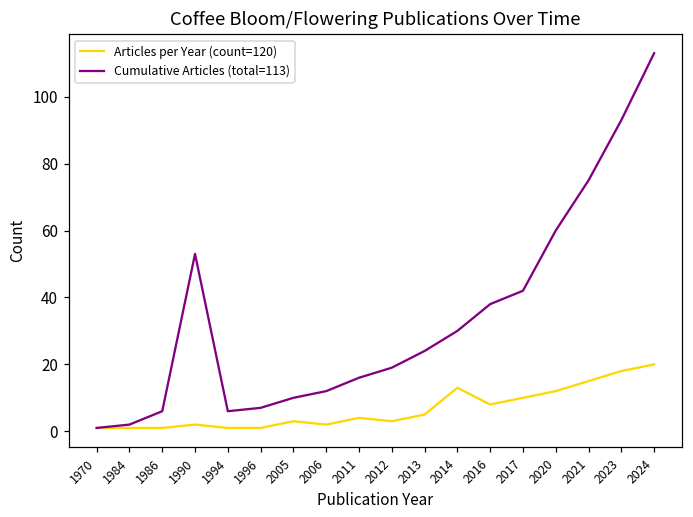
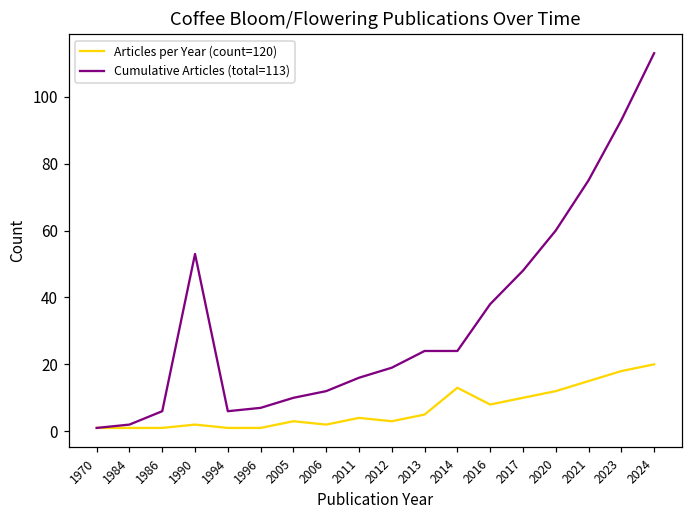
Cumulative Articles (total=113), 2014: 30 -> 24
Cumulative Articles (total=113), 2017: 42 -> 48
